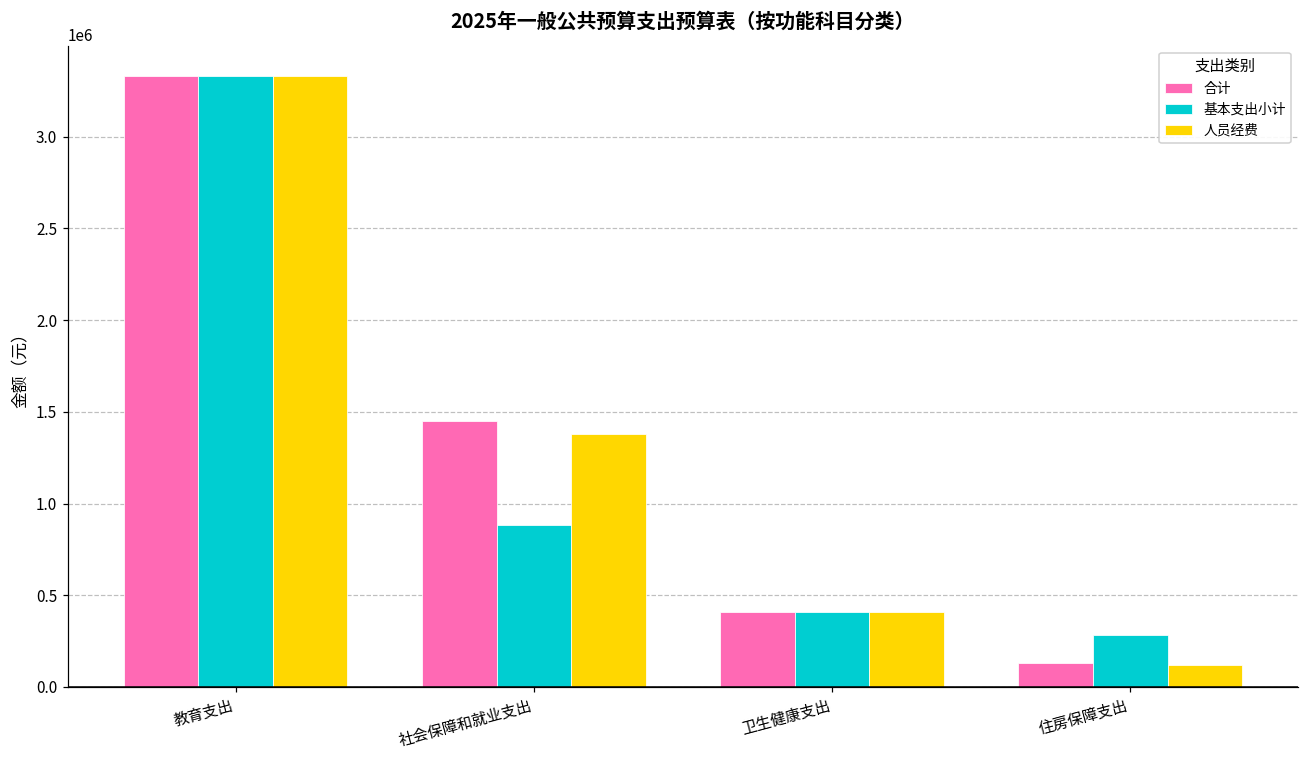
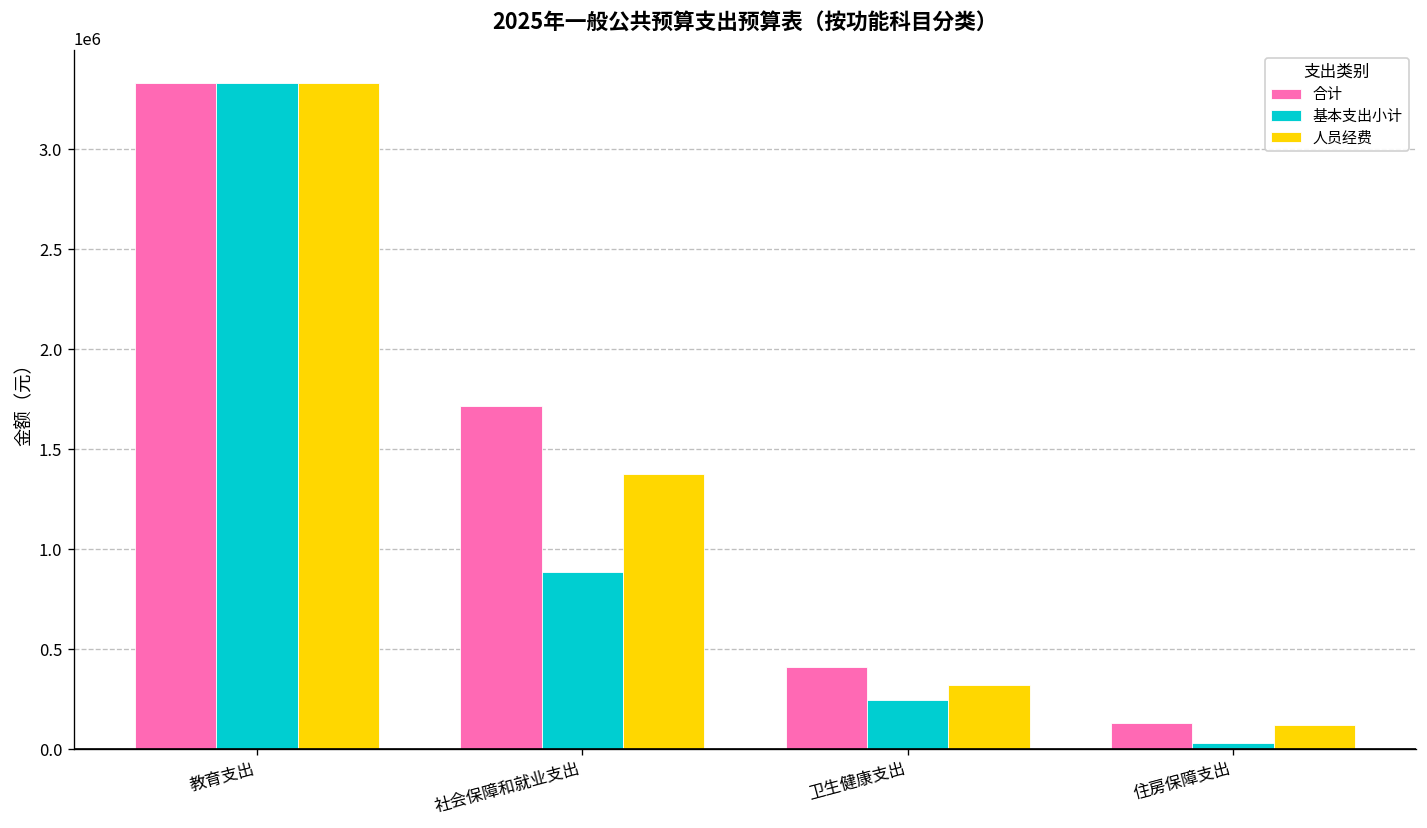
合计, 社会保障和就业支出: 1450000 -> 1720000
基本支出小计, 卫生健康支出: 410000 -> 250000
人员经费, 卫生健康支出: 410000 -> 320000
基本支出小计, 住房保障支出: 280000 -> 30000
